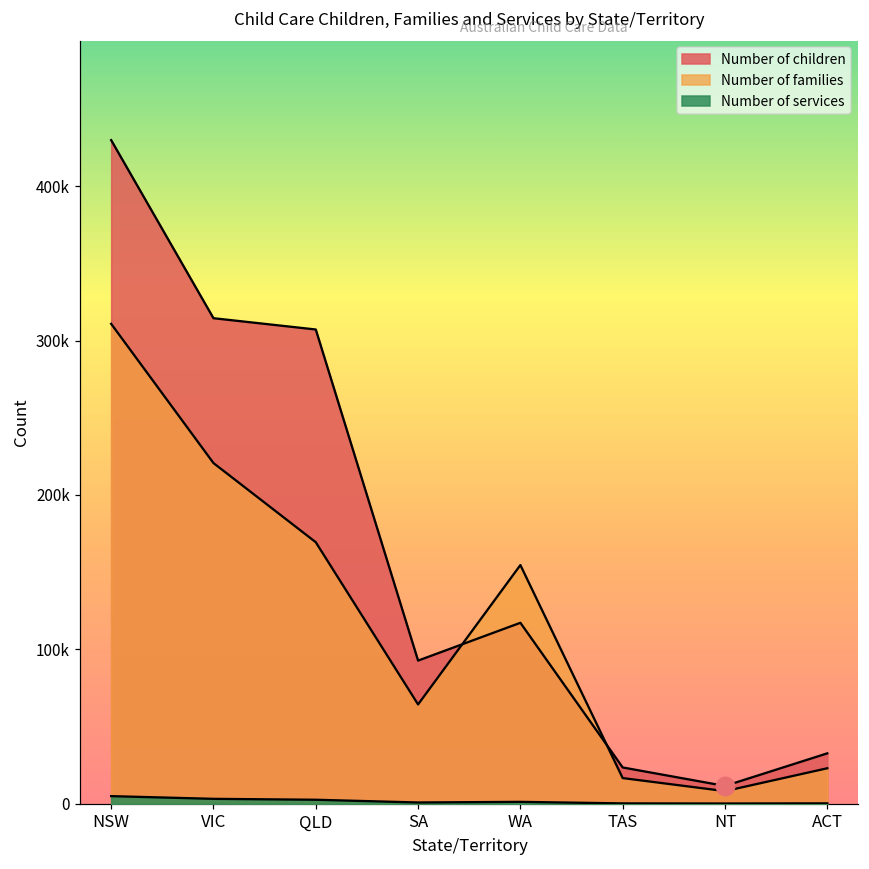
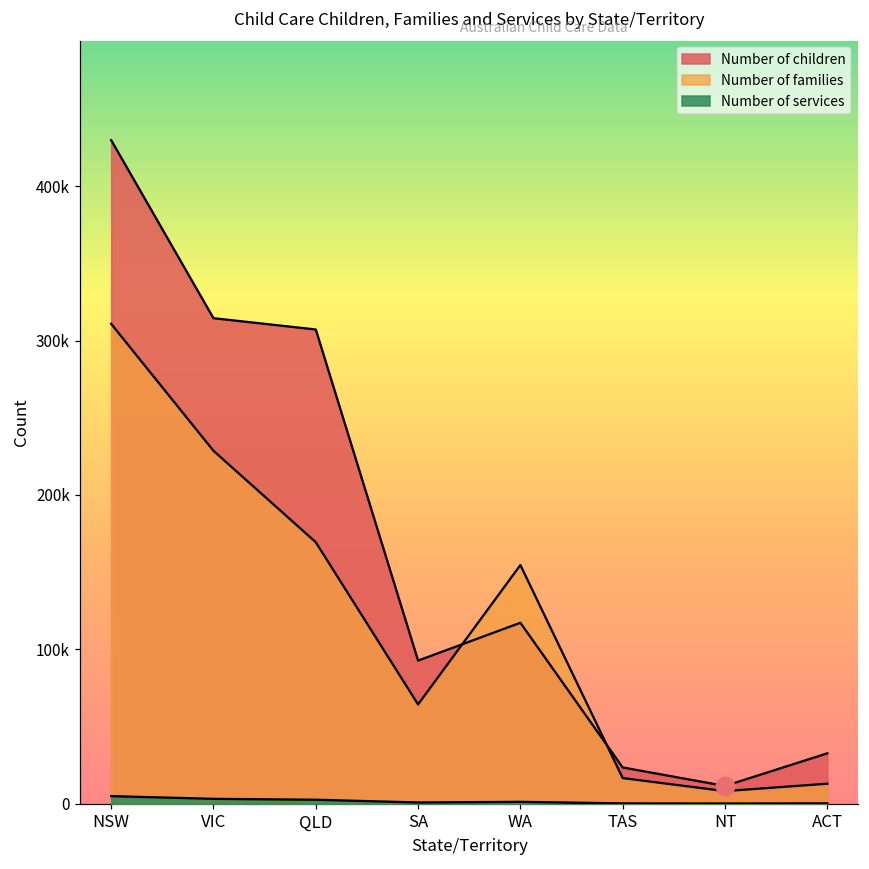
Number of families, VIC: 221000 -> 229000
Number of families, ACT: 23000 -> 13000
